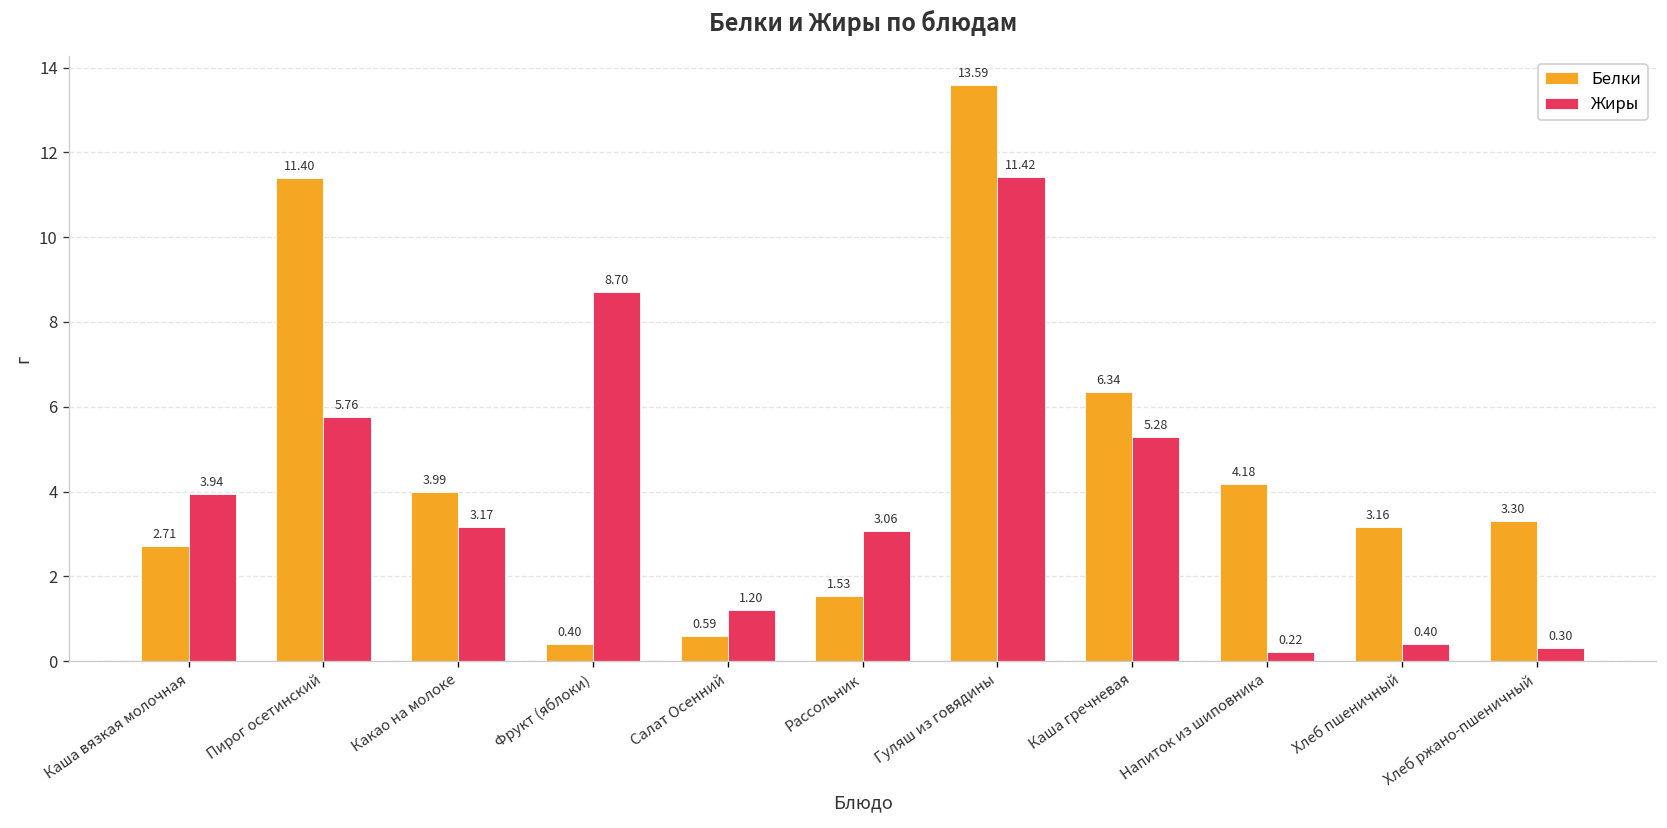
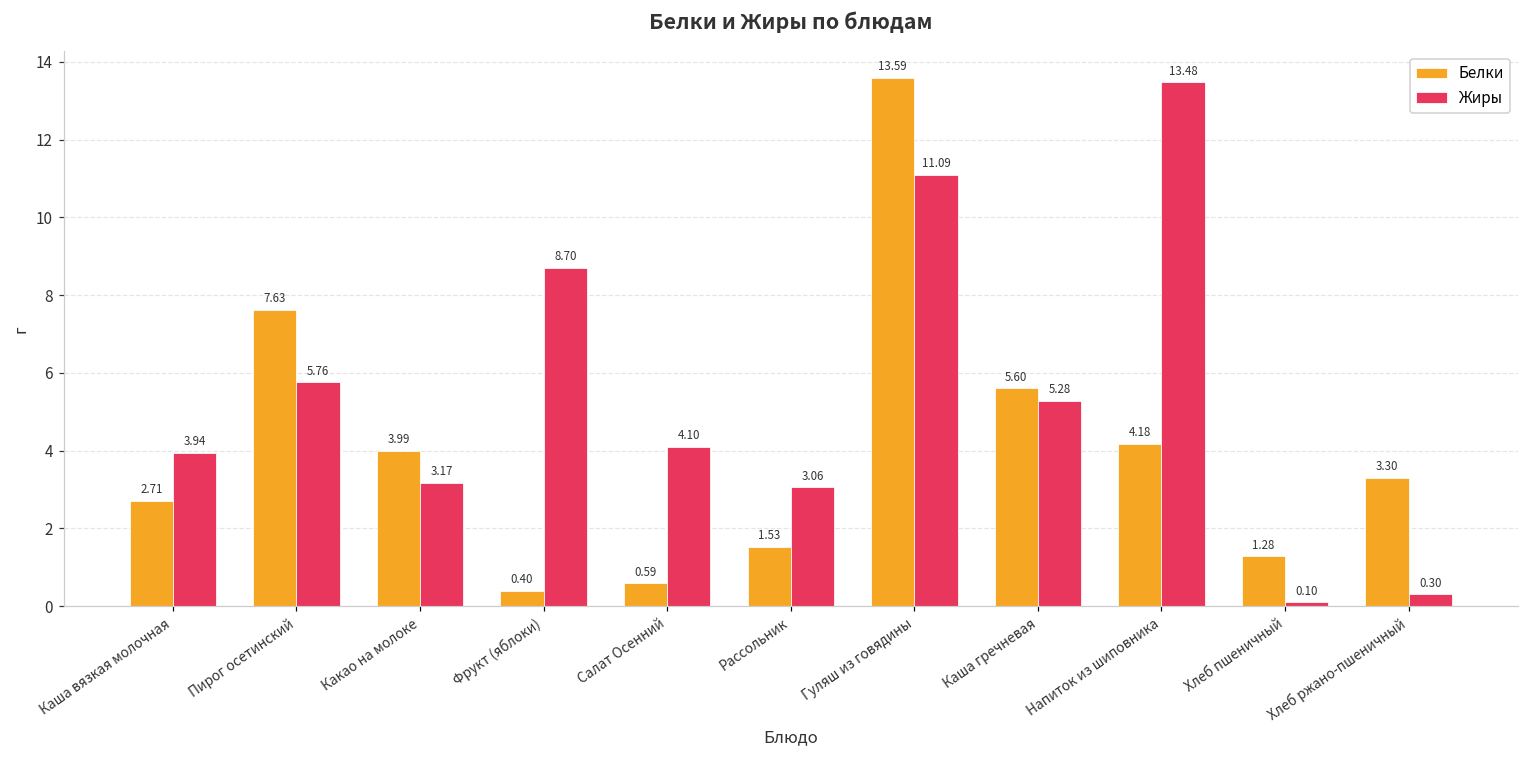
Белки, Пирог осетинский: 11.40 -> 7.63
Жиры, Салат Осенний: 1.20 -> 4.10
Жиры, Гуляш из говядины: 11.42 -> 11.09
Белки, Каша гречневая: 6.34 -> 5.60
Жиры, Напиток из шиповника: 0.22 -> 13.48
Белки, Хлеб пшеничный: 3.16 -> 1.28
Жиры, Хлеб пшеничный: 0.40 -> 0.10
